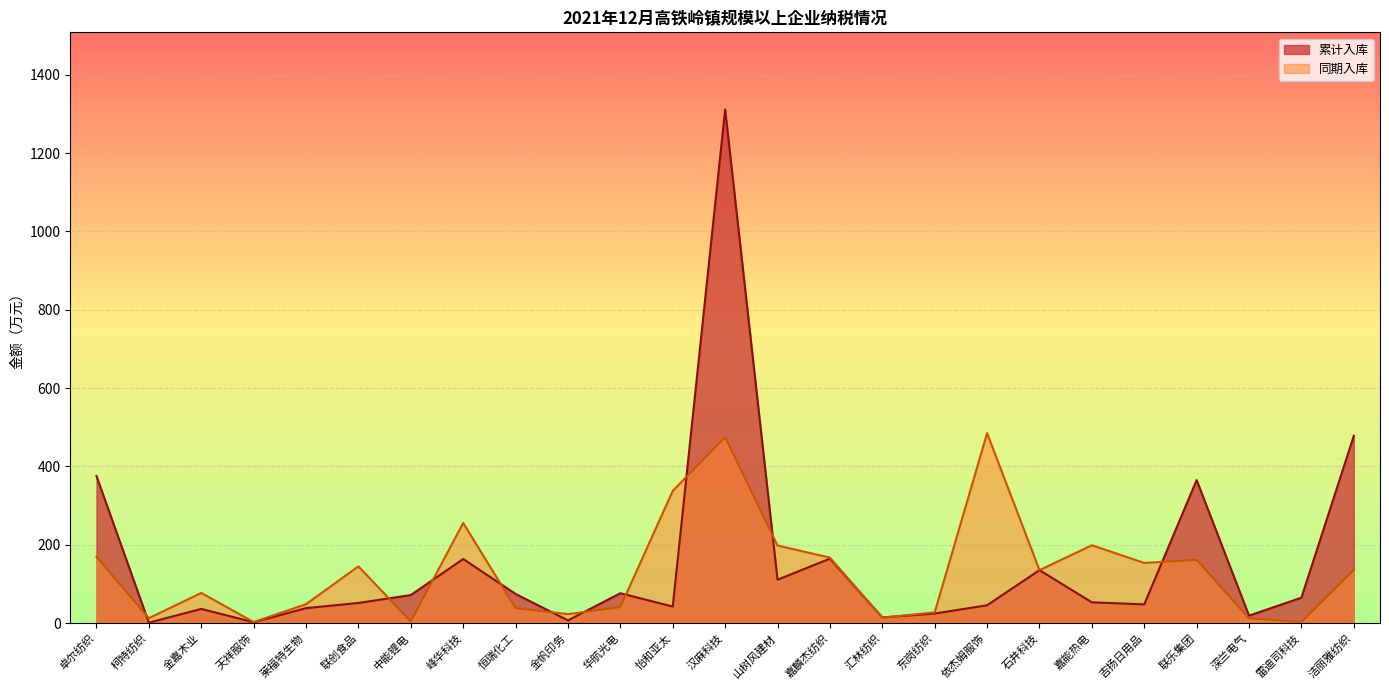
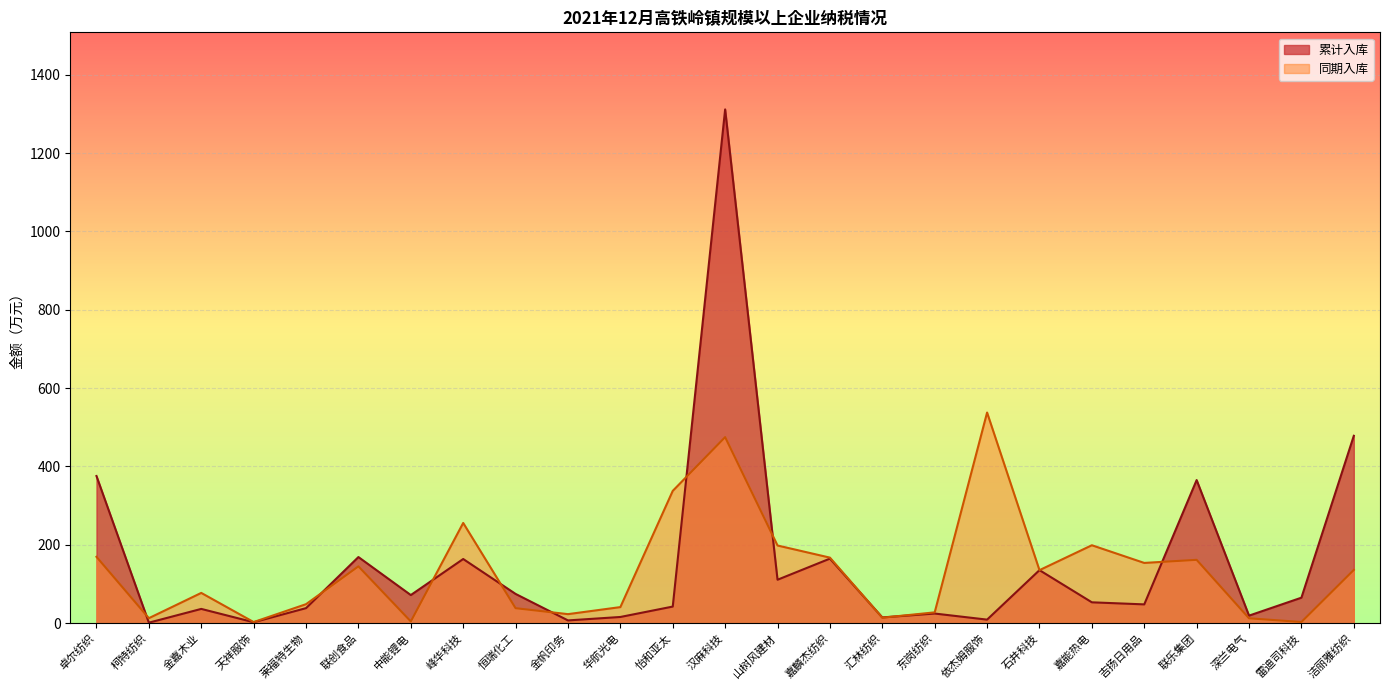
累计入库, 联创食品: 50 -> 170
累计入库, 华航光电: 80 -> 20
累计入库, 依杰姆服饰: 50 -> 10
同期入库, 依杰姆服饰: 490 -> 540
